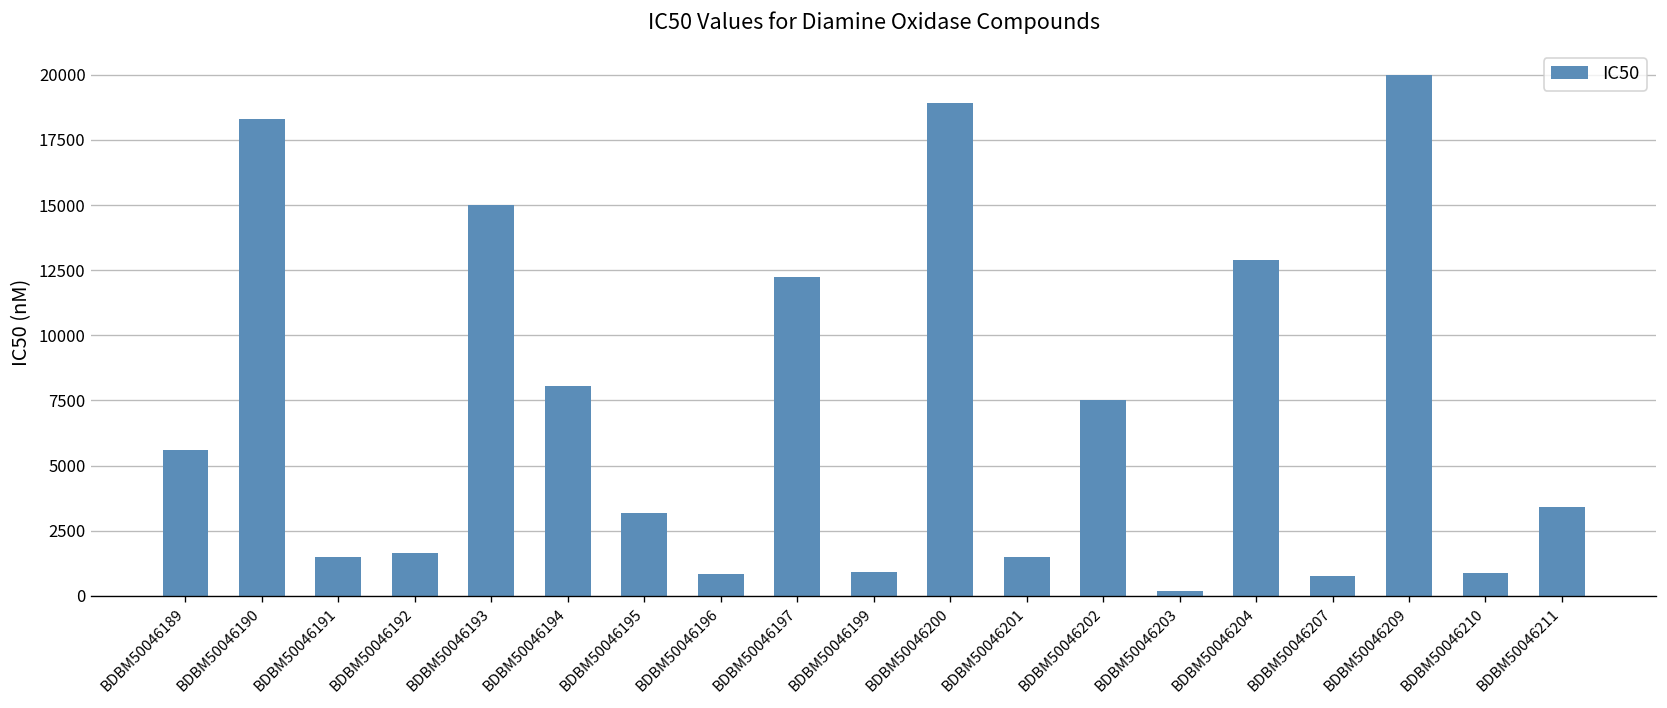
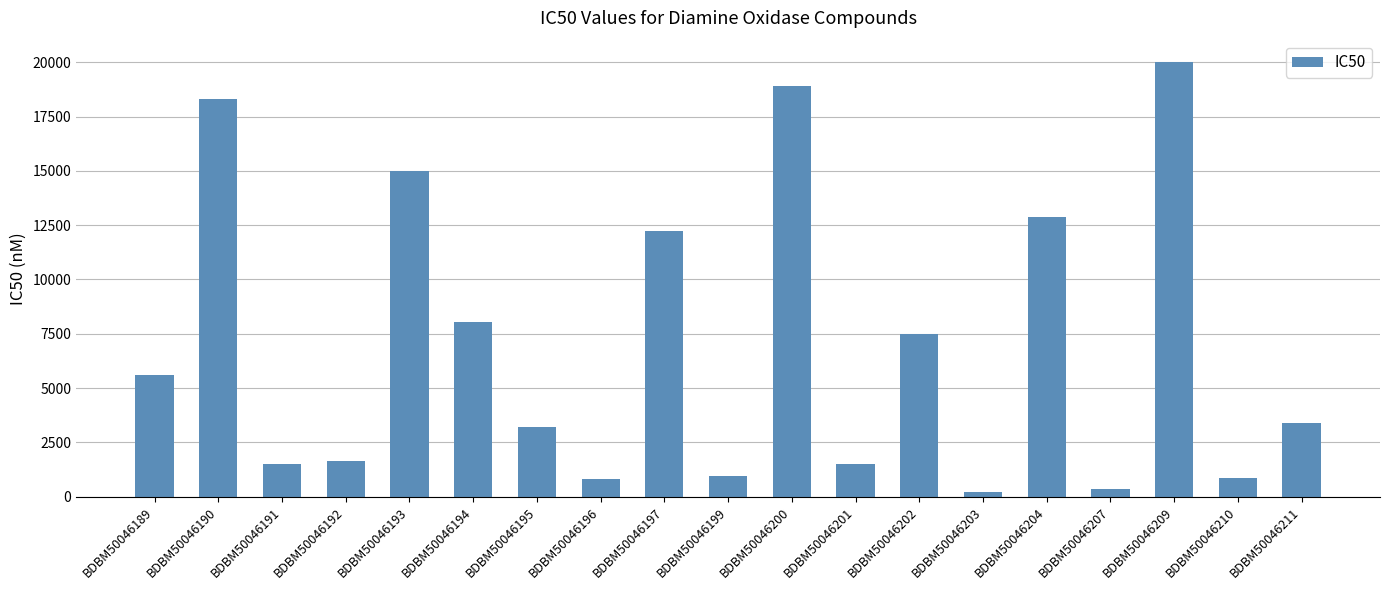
BDBM50046207: 800 -> 400
